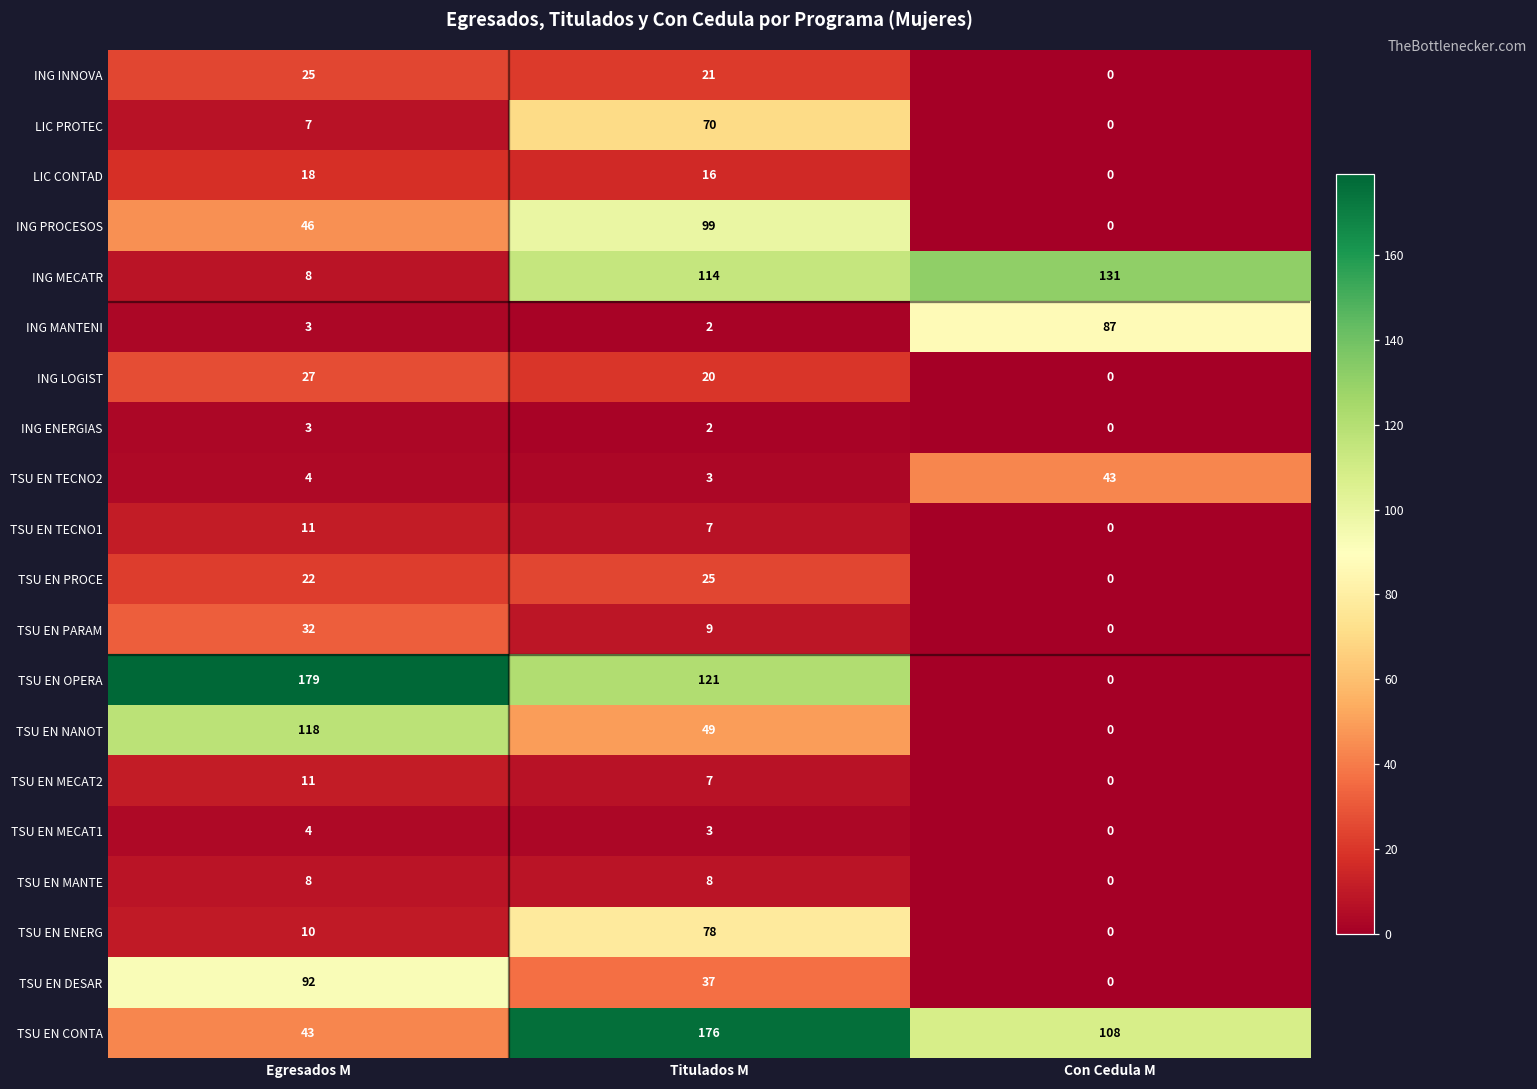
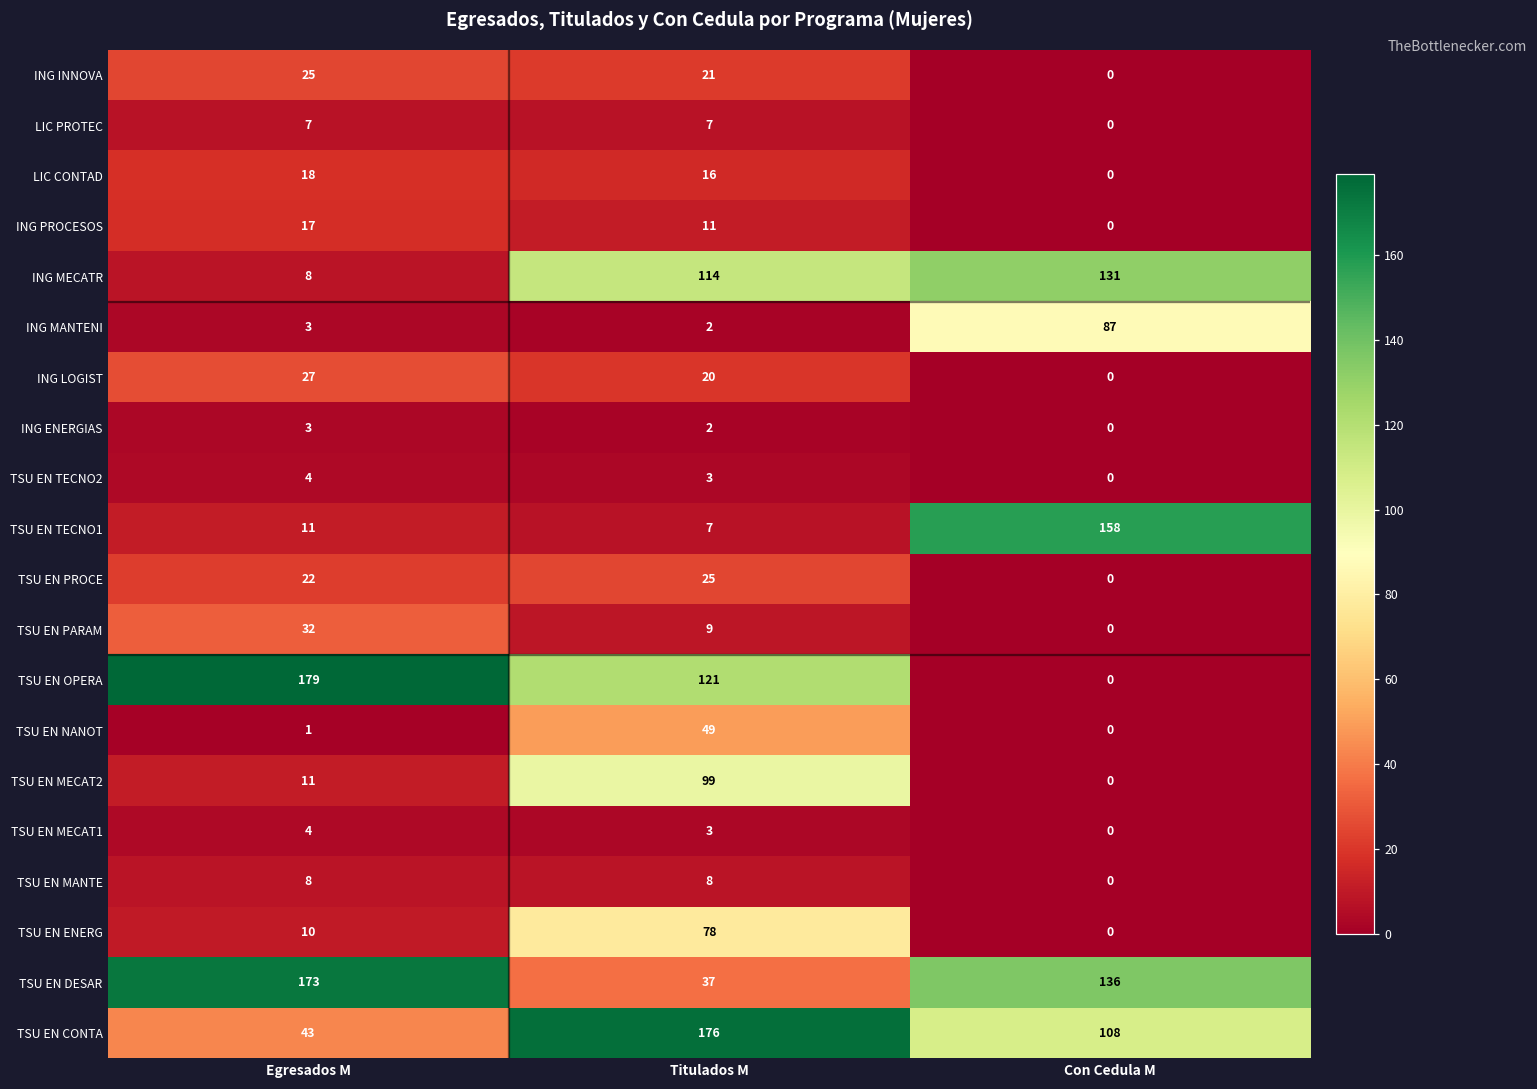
LIC PROTEC, Titulados M: 70 -> 7
ING PROCESOS, Egresados M: 46 -> 17
ING PROCESOS, Titulados M: 99 -> 11
TSU EN TECNO2, Con Cedula M: 43 -> 0
TSU EN TECNO1, Con Cedula M: 0 -> 158
TSU EN NANOT, Egresados M: 118 -> 1
TSU EN MECAT2, Titulados M: 7 -> 99
TSU EN DESAR, Egresados M: 92 -> 173
TSU EN DESAR, Con Cedula M: 0 -> 136
